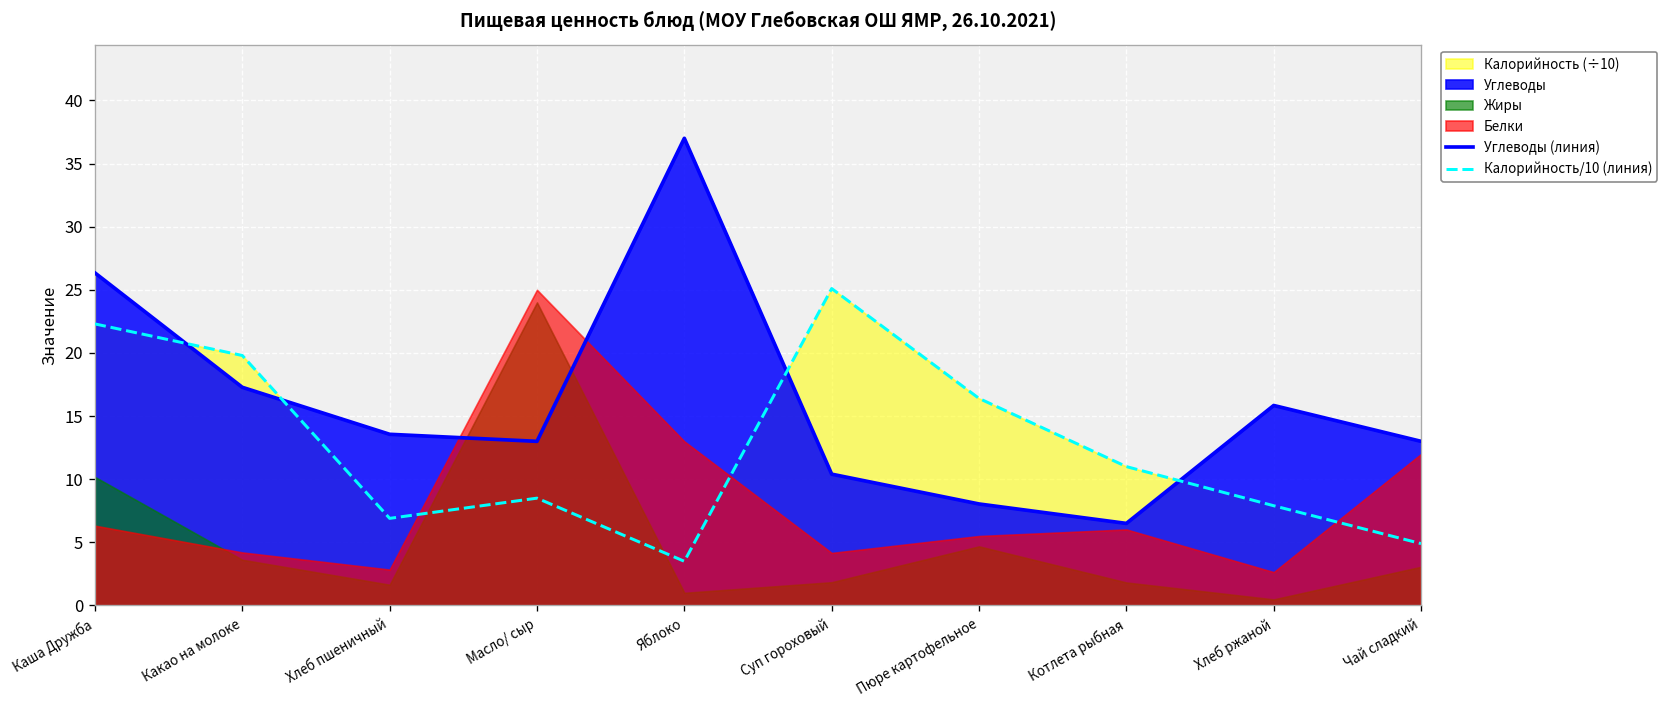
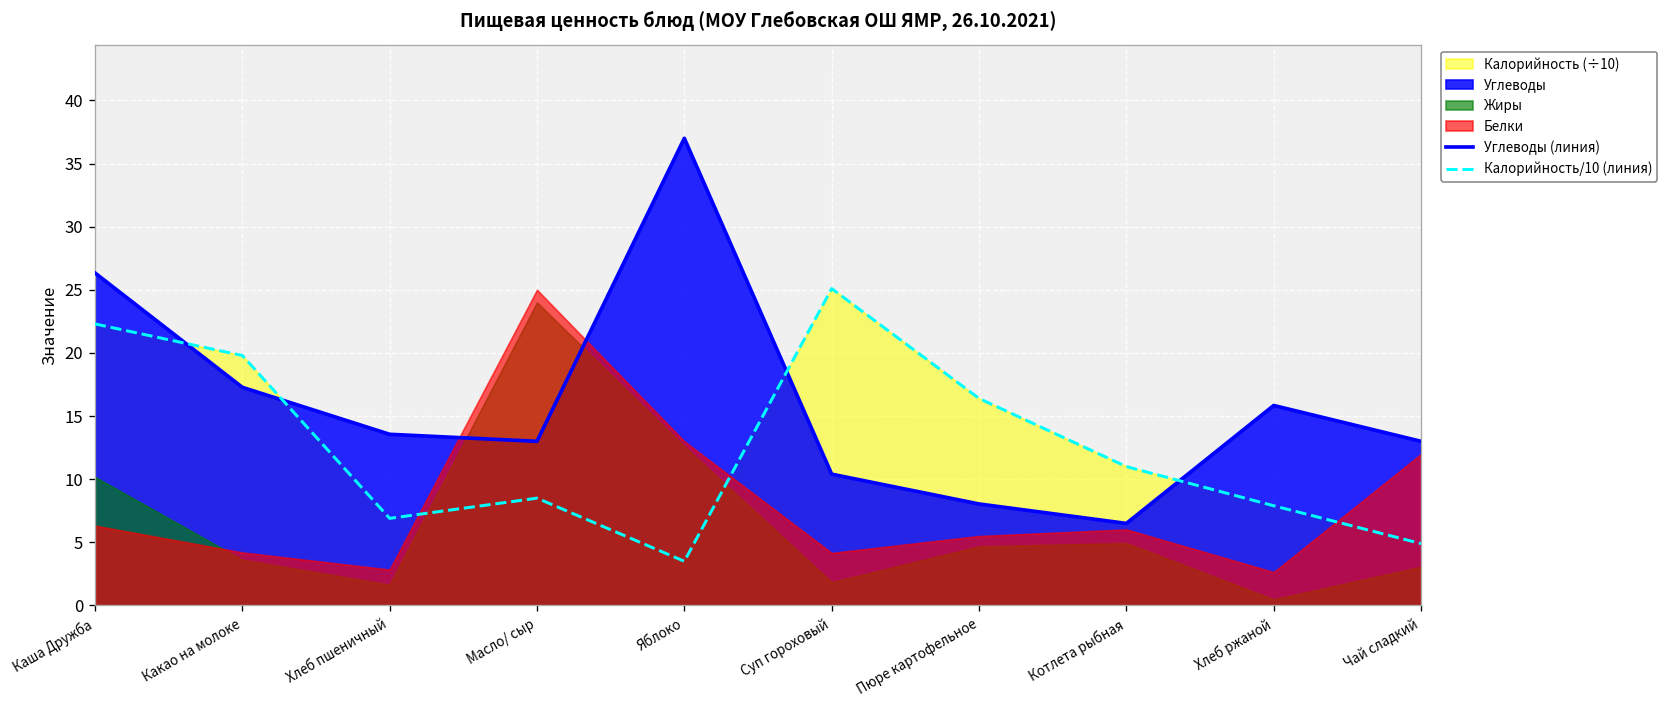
Жиры, Яблоко: 1.0 -> 12.6
Жиры, Котлета рыбная: 1.8 -> 4.9
